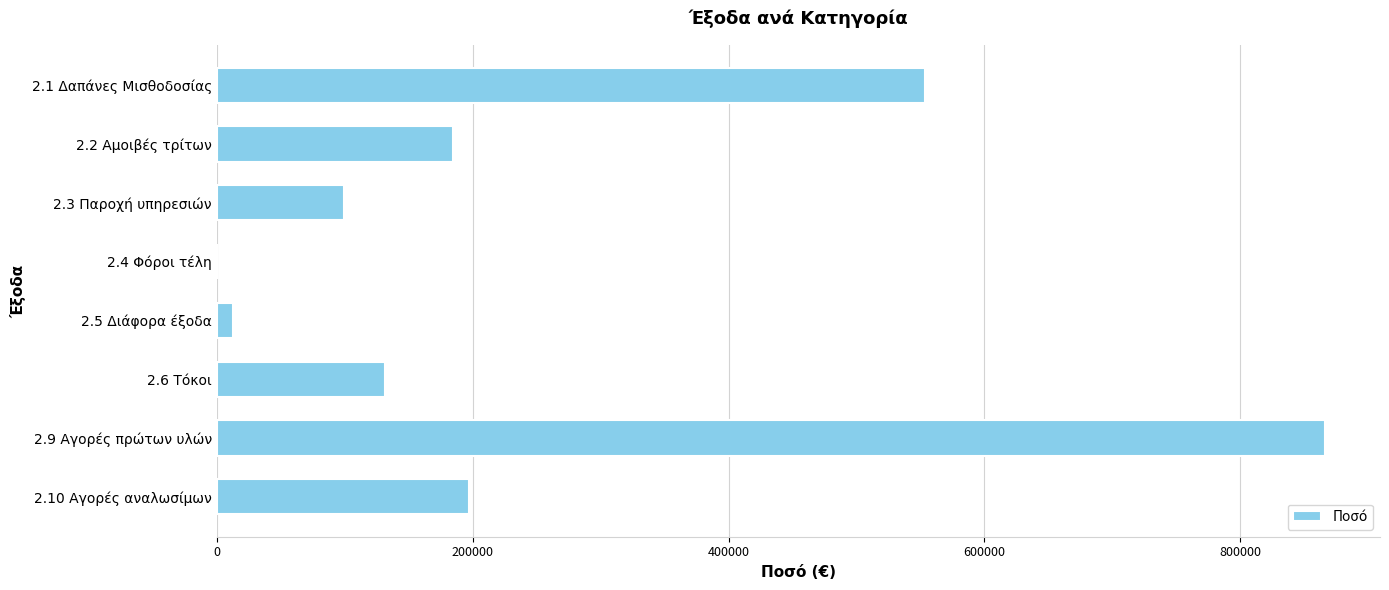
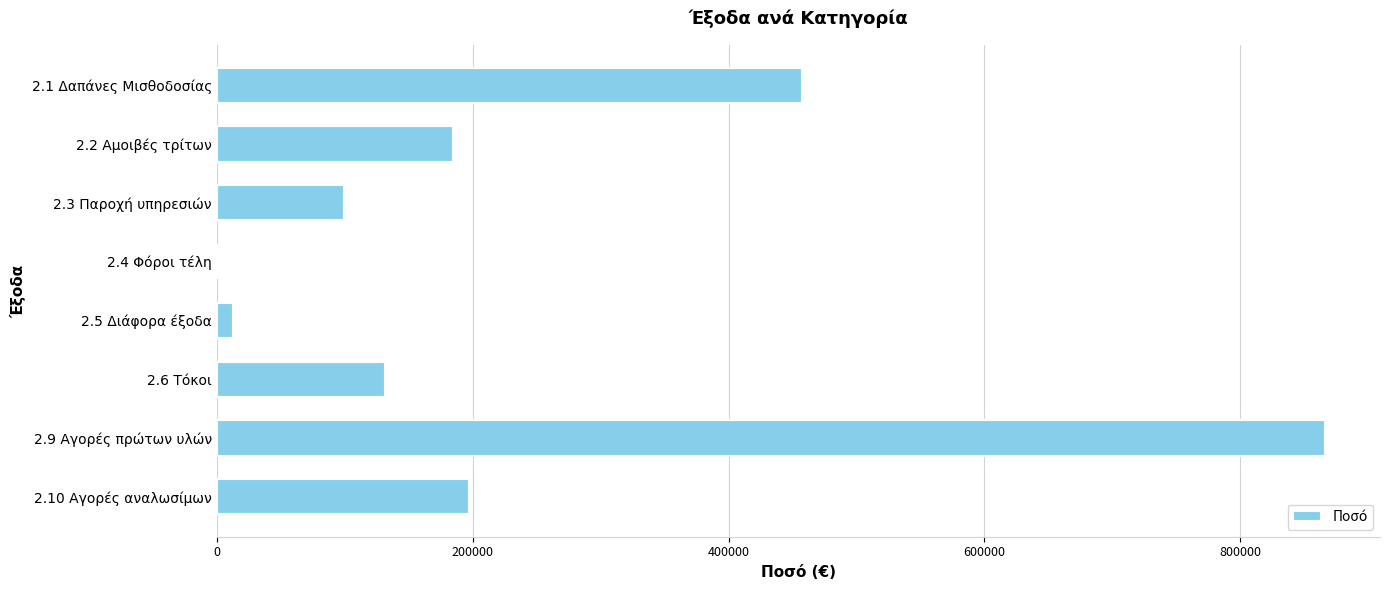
2.1 Δαπάνες Μισθοδοσίας: 554000 -> 457000
